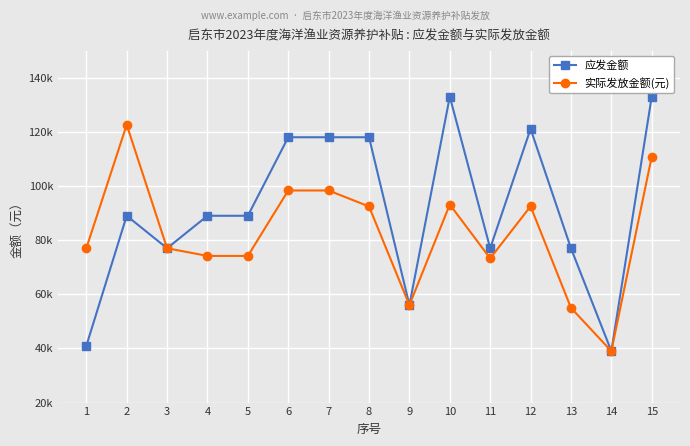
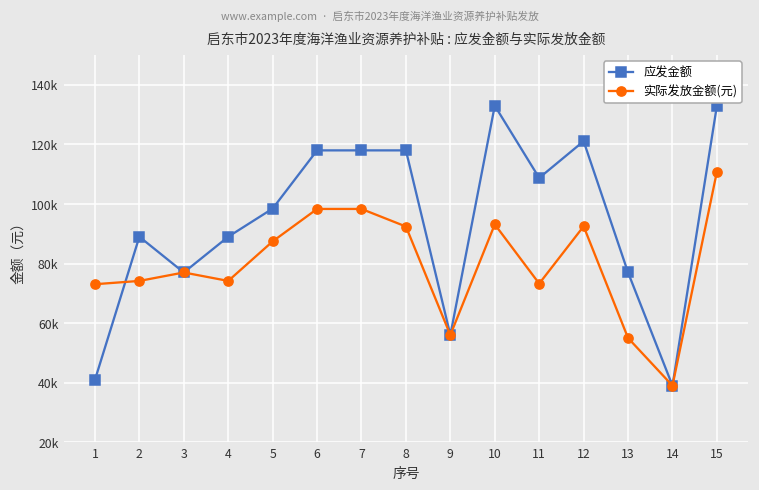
实际发放金额(元), 1: 77000 -> 73000
实际发放金额(元), 2: 123000 -> 74000
应发金额, 5: 89000 -> 98000
实际发放金额(元), 5: 74000 -> 87000
应发金额, 11: 77000 -> 109000
